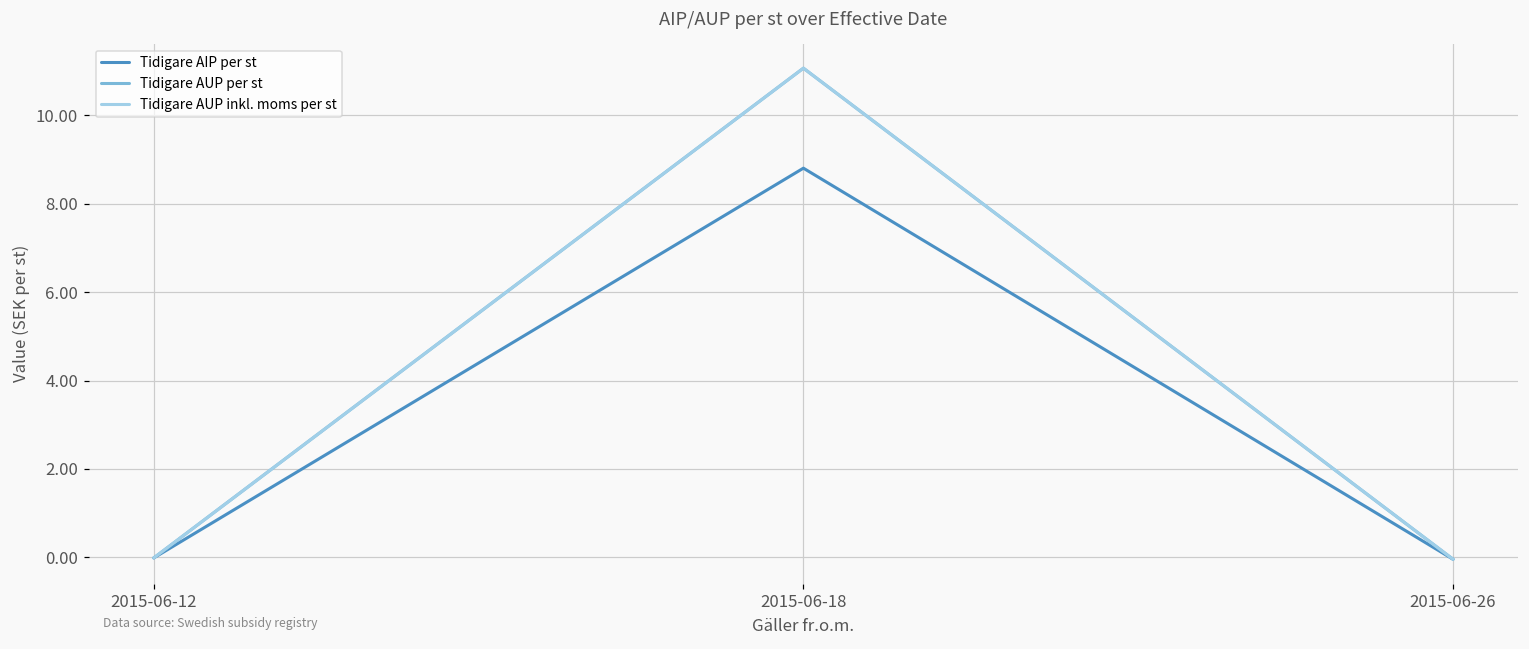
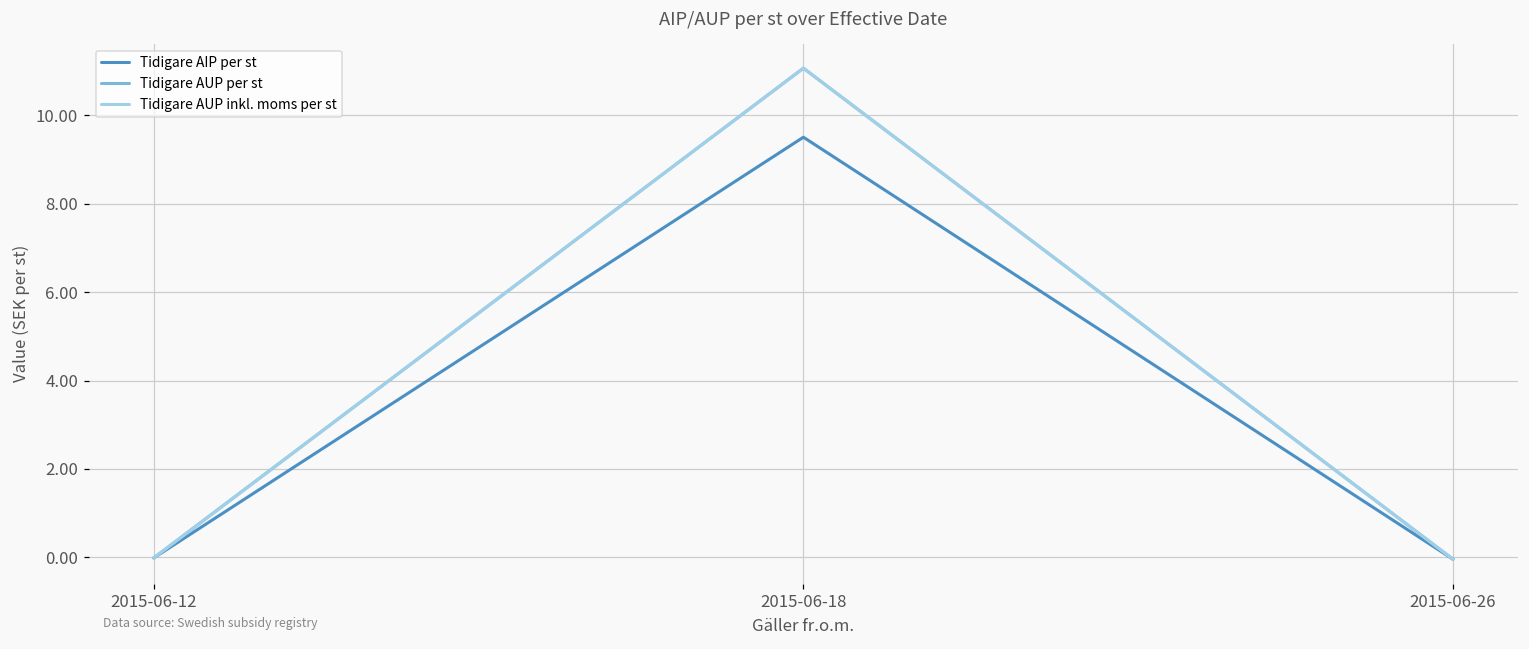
Tidigare AIP per st, 2015-06-18: 8.8 -> 9.5
